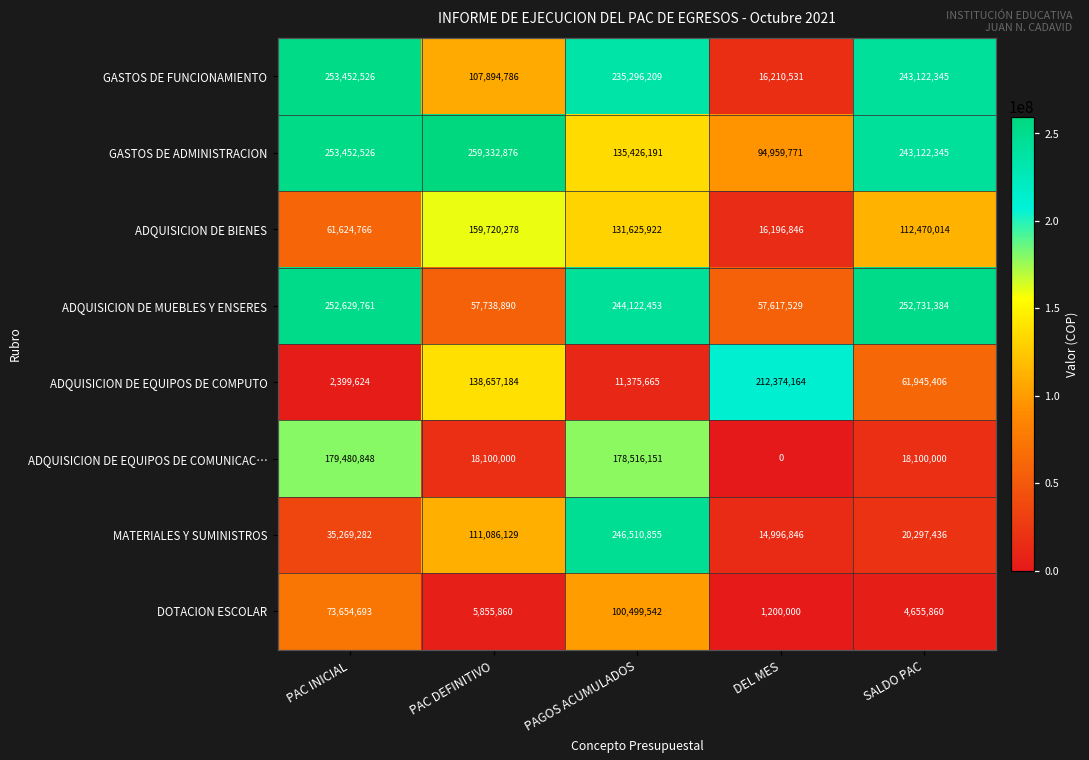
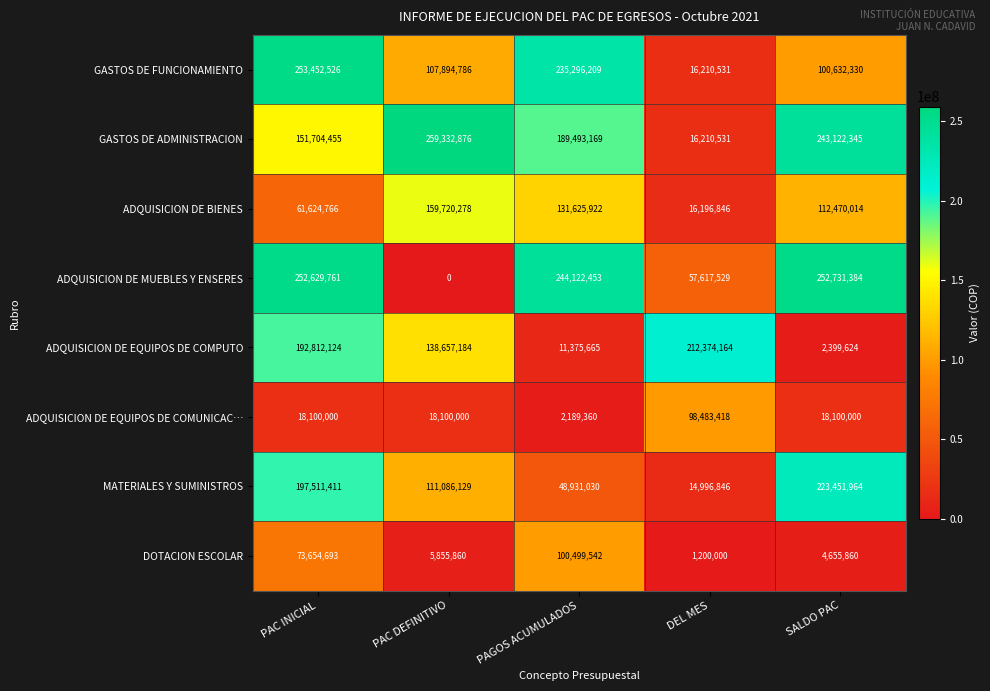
GASTOS DE FUNCIONAMIENTO, SALDO PAC: 243,122,345 -> 100,632,330
GASTOS DE ADMINISTRACION, PAC INICIAL: 253,452,526 -> 151,704,455
GASTOS DE ADMINISTRACION, PAGOS ACUMULADOS: 135,426,191 -> 189,493,169
GASTOS DE ADMINISTRACION, DEL MES: 94,959,771 -> 16,210,531
ADQUISICION DE MUEBLES Y ENSERES, PAC DEFINITIVO: 57,738,890 -> 0
ADQUISICION DE EQUIPOS DE COMPUTO, PAC INICIAL: 2,399,624 -> 192,812,124
ADQUISICION DE EQUIPOS DE COMPUTO, SALDO PAC: 61,945,406 -> 2,399,624
ADQUISICION DE EQUIPOS DE COMUNICAC…, PAC INICIAL: 179,480,848 -> 18,100,000
ADQUISICION DE EQUIPOS DE COMUNICAC…, PAGOS ACUMULADOS: 178,516,151 -> 2,189,360
ADQUISICION DE EQUIPOS DE COMUNICAC…, DEL MES: 0 -> 98,483,418
MATERIALES Y SUMINISTROS, PAC INICIAL: 35,269,282 -> 197,511,411
MATERIALES Y SUMINISTROS, PAGOS ACUMULADOS: 246,510,855 -> 48,931,030
MATERIALES Y SUMINISTROS, SALDO PAC: 20,297,436 -> 223,451,964
